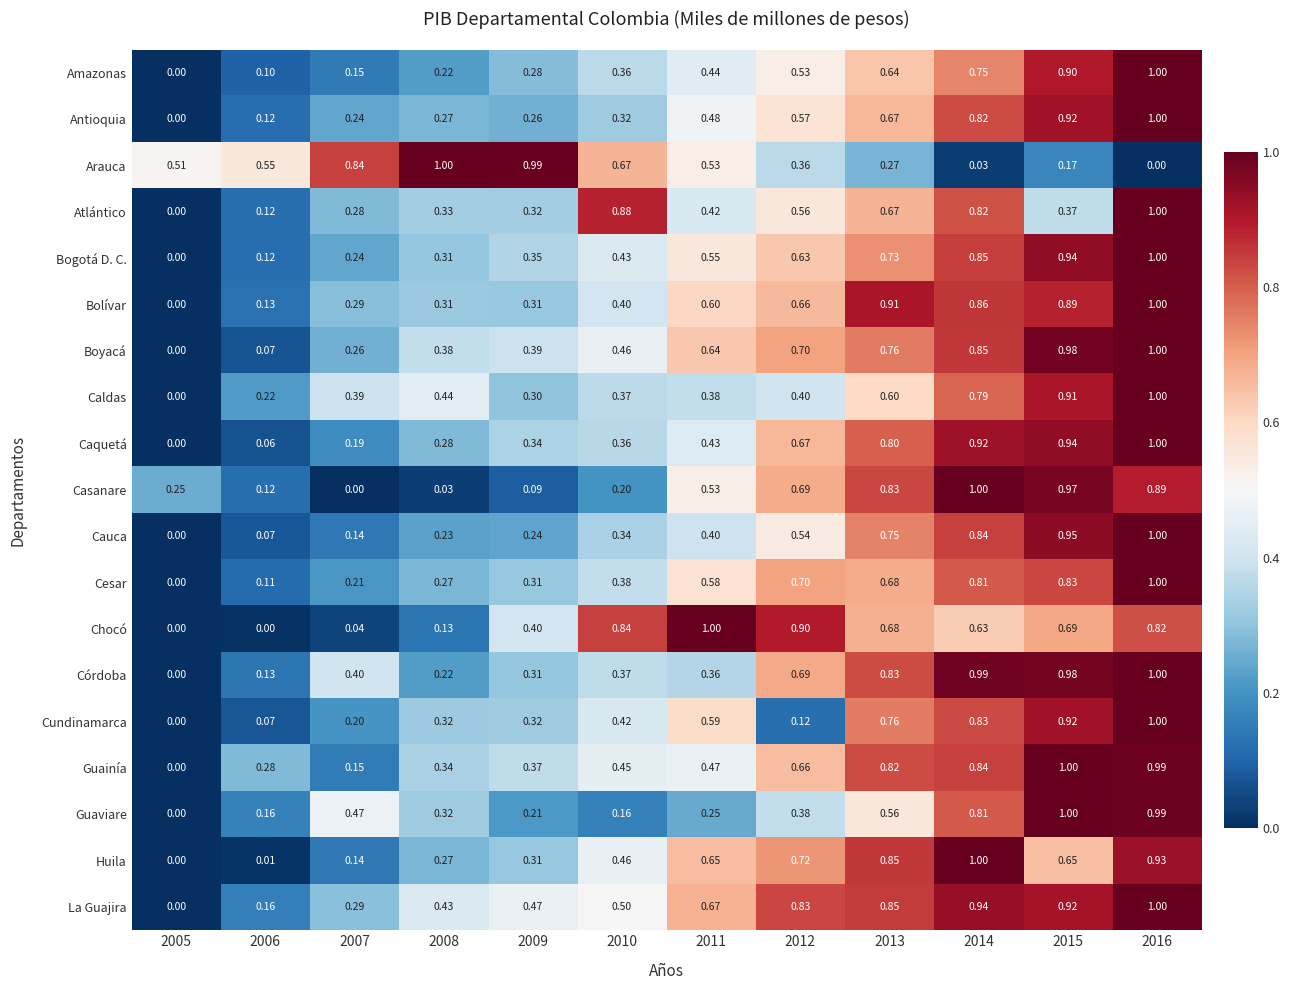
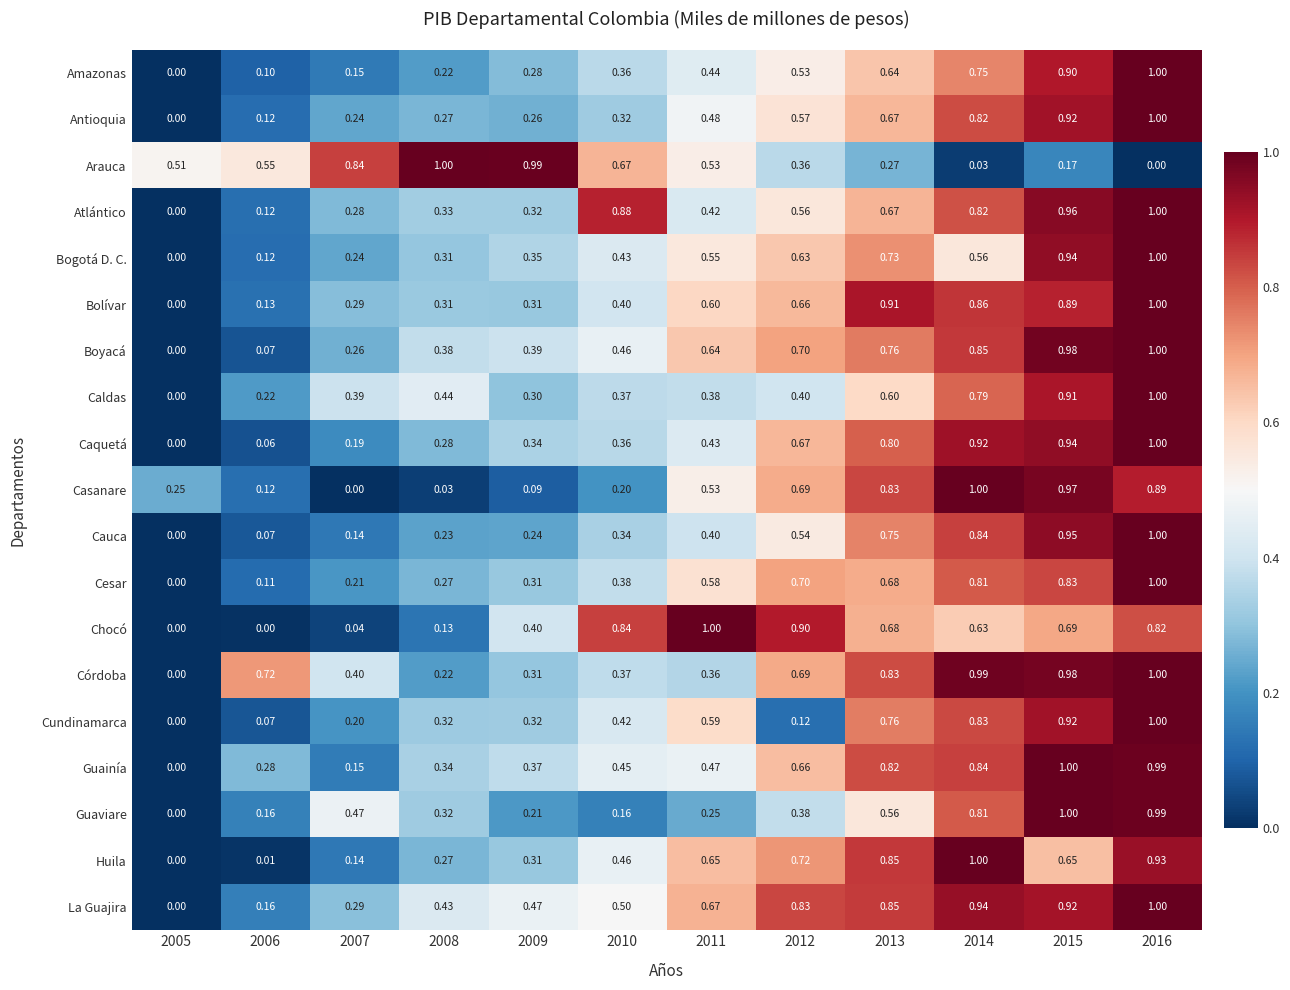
Atlántico, 2015: 0.37 -> 0.96
Bogotá D. C., 2014: 0.85 -> 0.56
Córdoba, 2006: 0.13 -> 0.72
